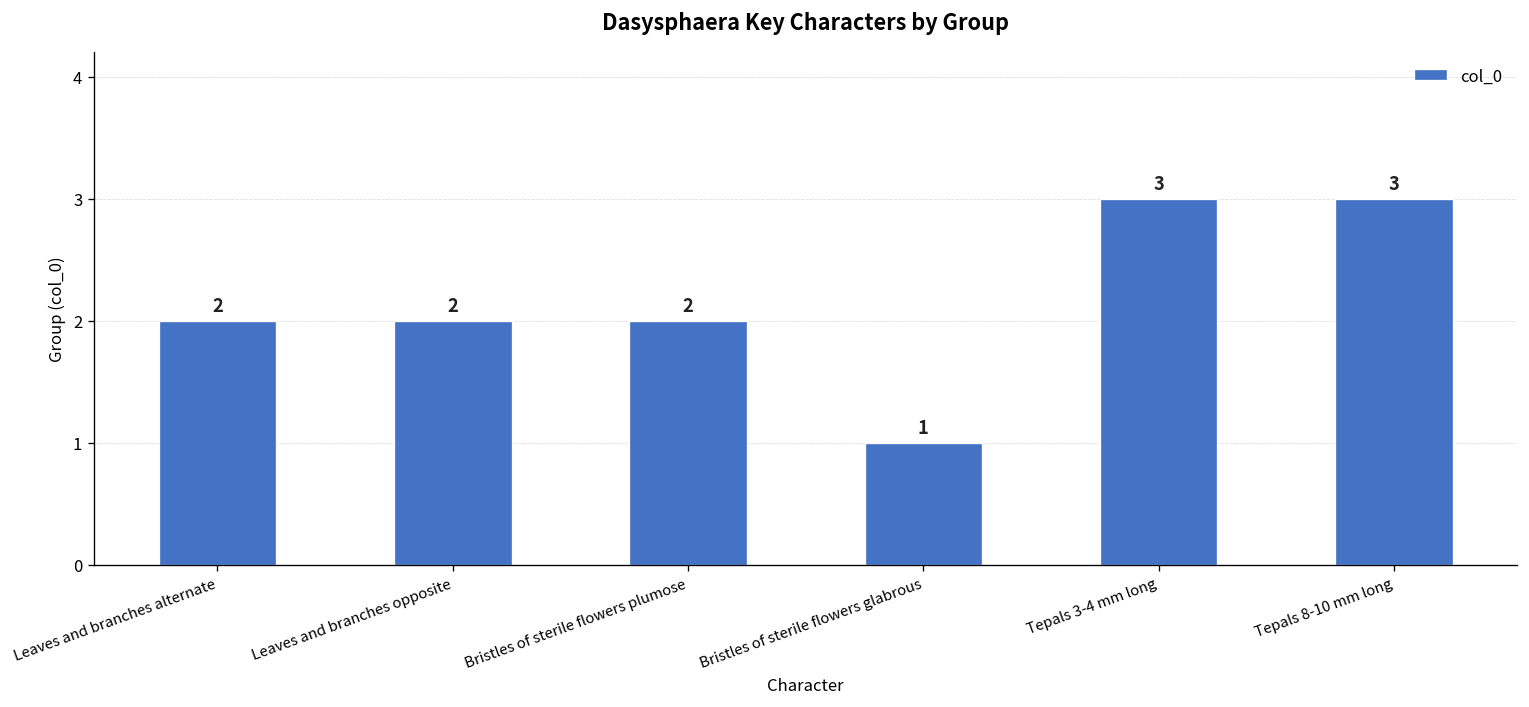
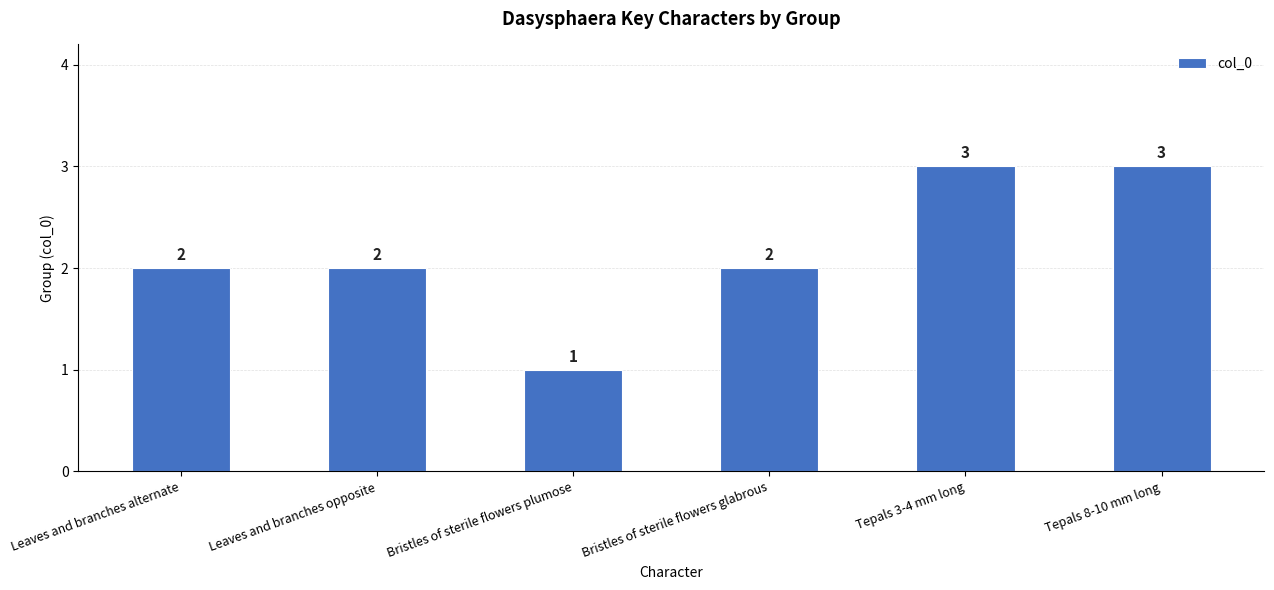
Bristles of sterile flowers plumose: 2 -> 1
Bristles of sterile flowers glabrous: 1 -> 2
